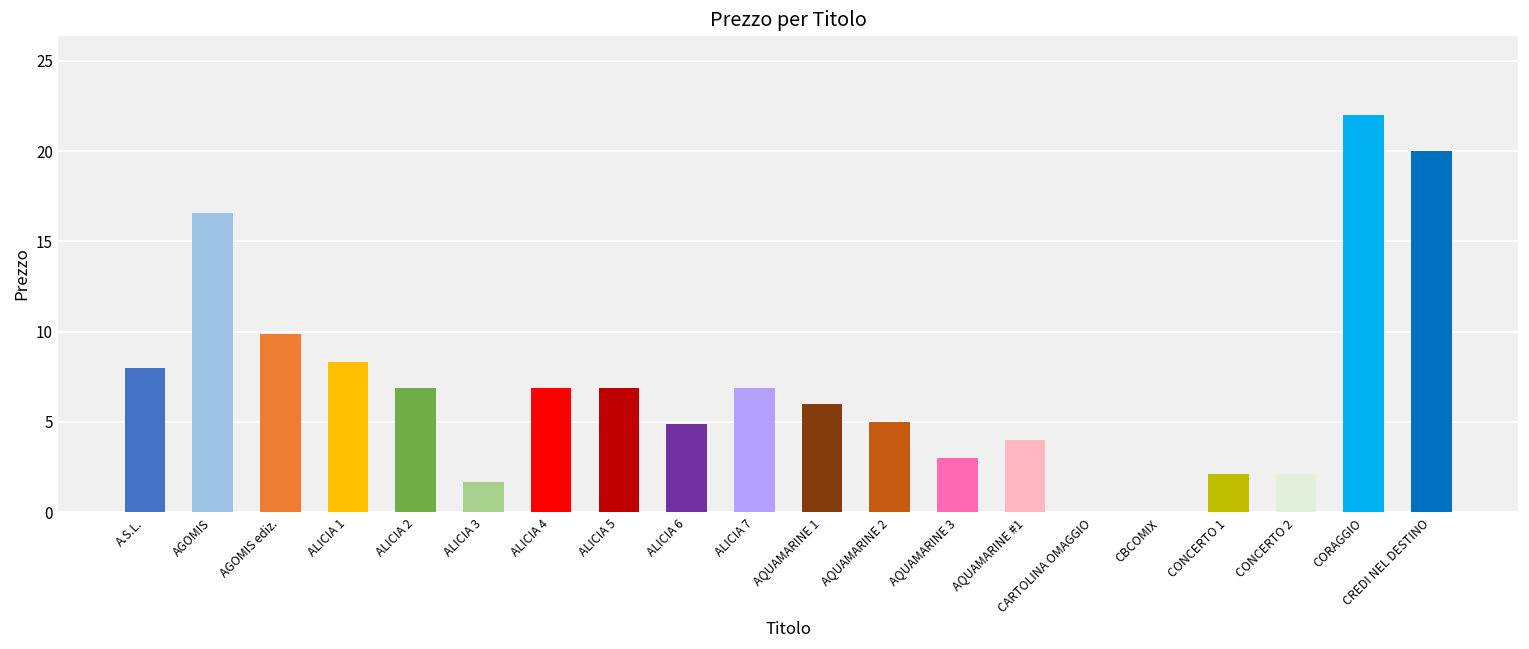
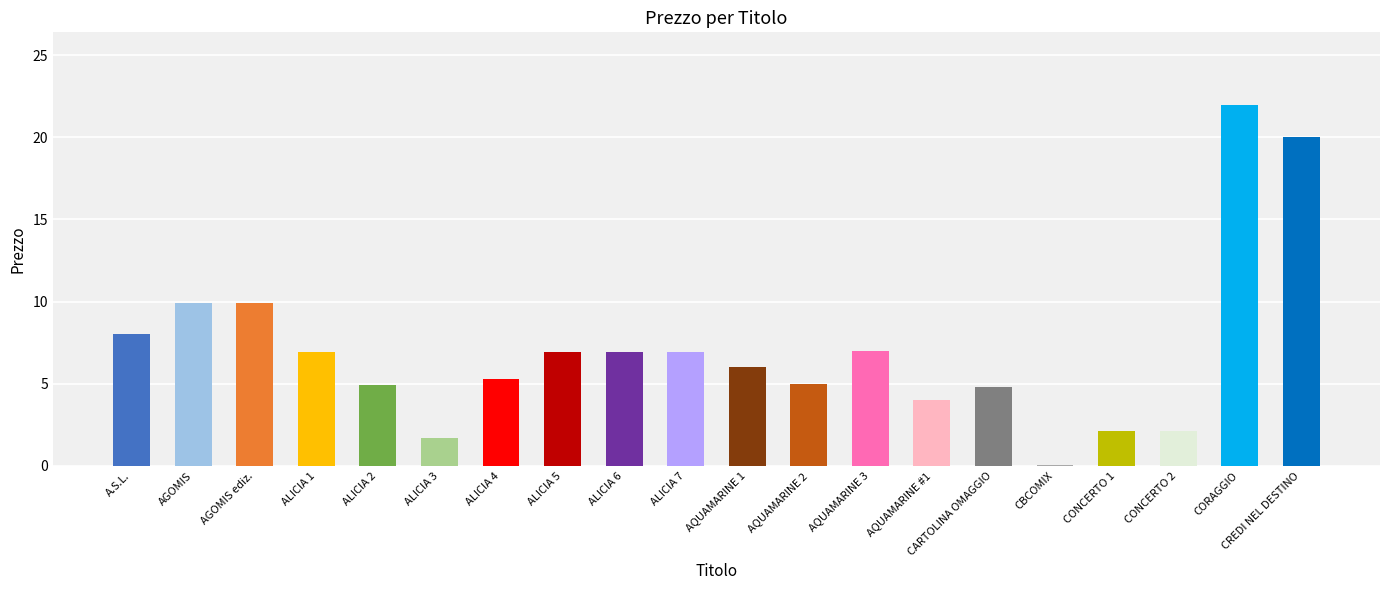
AGOMIS: 16.6 -> 9.9
ALICIA 1: 8.3 -> 6.9
ALICIA 2: 6.9 -> 4.9
ALICIA 4: 6.9 -> 5.3
ALICIA 6: 4.9 -> 6.9
AQUAMARINE 3: 3 -> 7
CARTOLINA OMAGGIO: 0.0 -> 4.8
